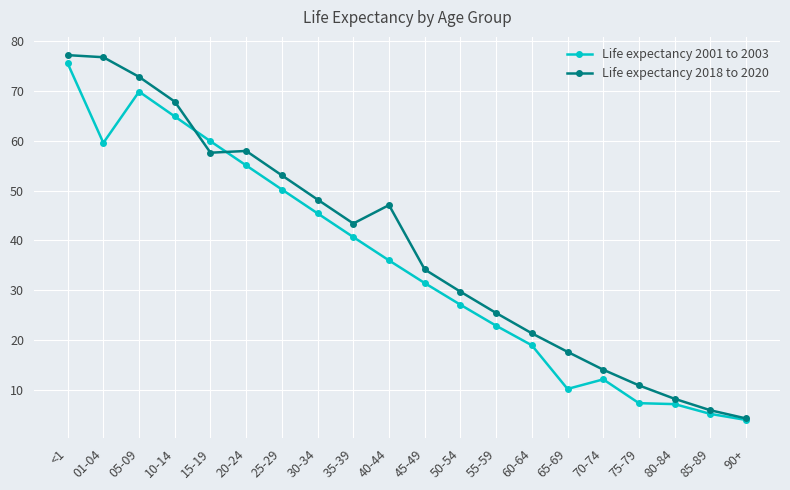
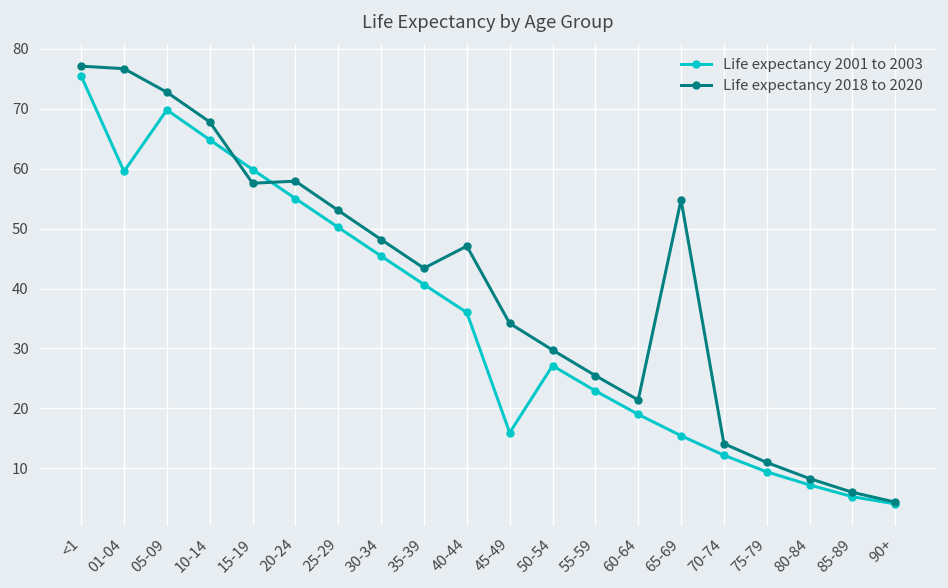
Life expectancy 2001 to 2003, 45-49: 31 -> 16
Life expectancy 2001 to 2003, 65-69: 10 -> 15
Life expectancy 2018 to 2020, 65-69: 18 -> 55
Life expectancy 2001 to 2003, 75-79: 7 -> 9
